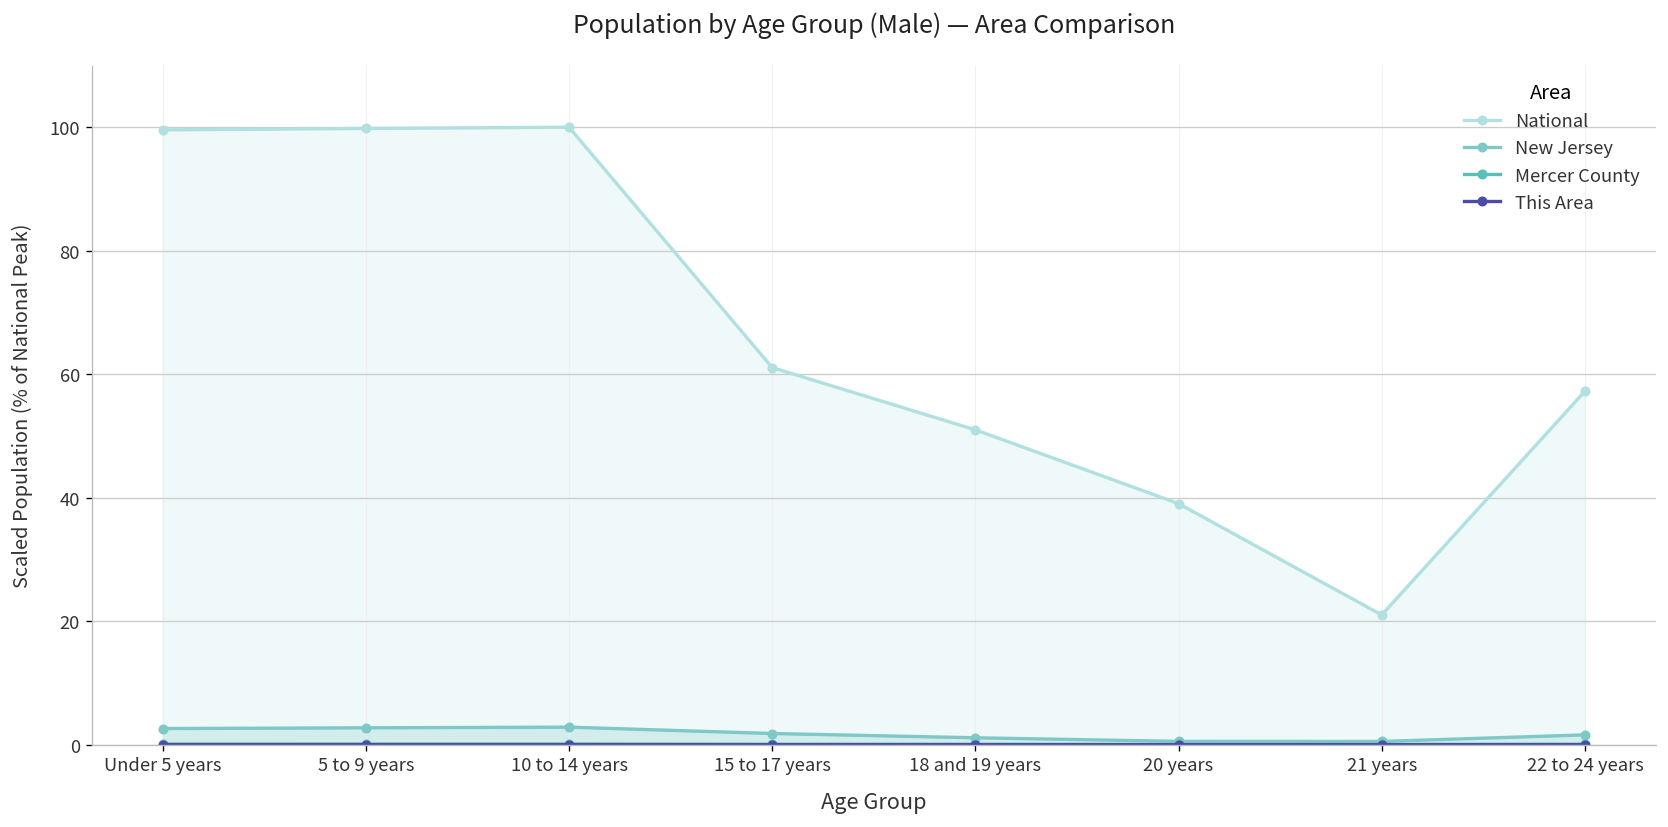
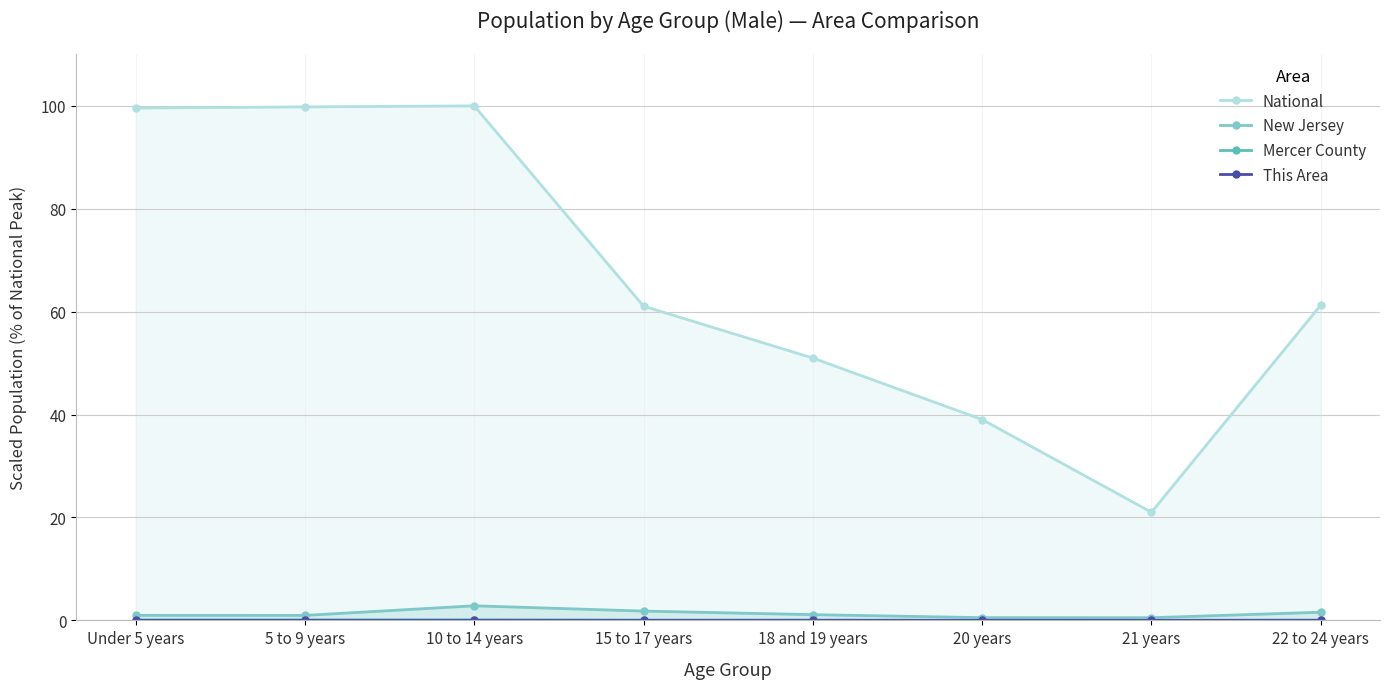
New Jersey, Under 5 years: 3 -> 1
New Jersey, 5 to 9 years: 3 -> 1
National, 22 to 24 years: 57 -> 61
